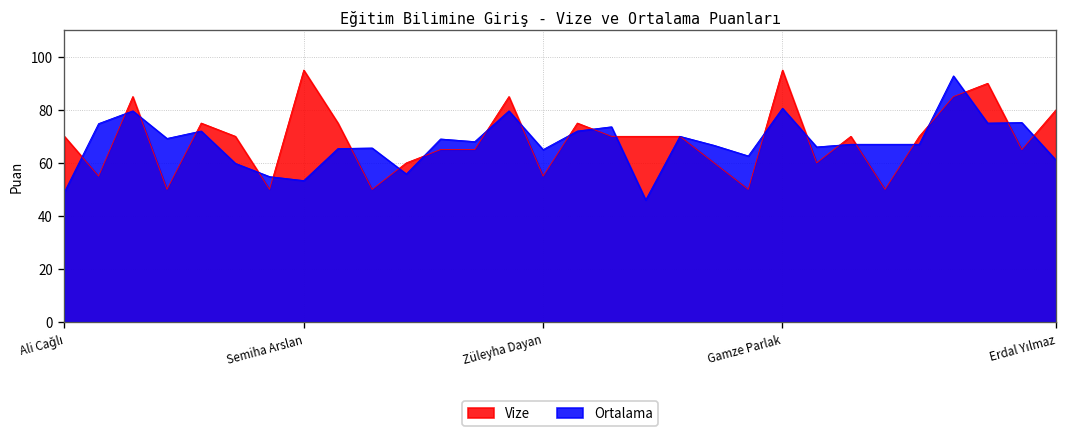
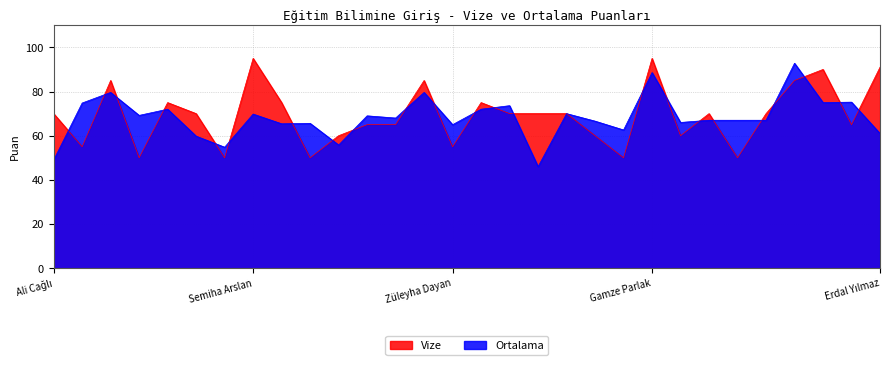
Ortalama, Semiha Arslan: 53 -> 70
Ortalama, Gamze Parlak: 81 -> 89
Vize, Erdal Yılmaz: 80 -> 91
